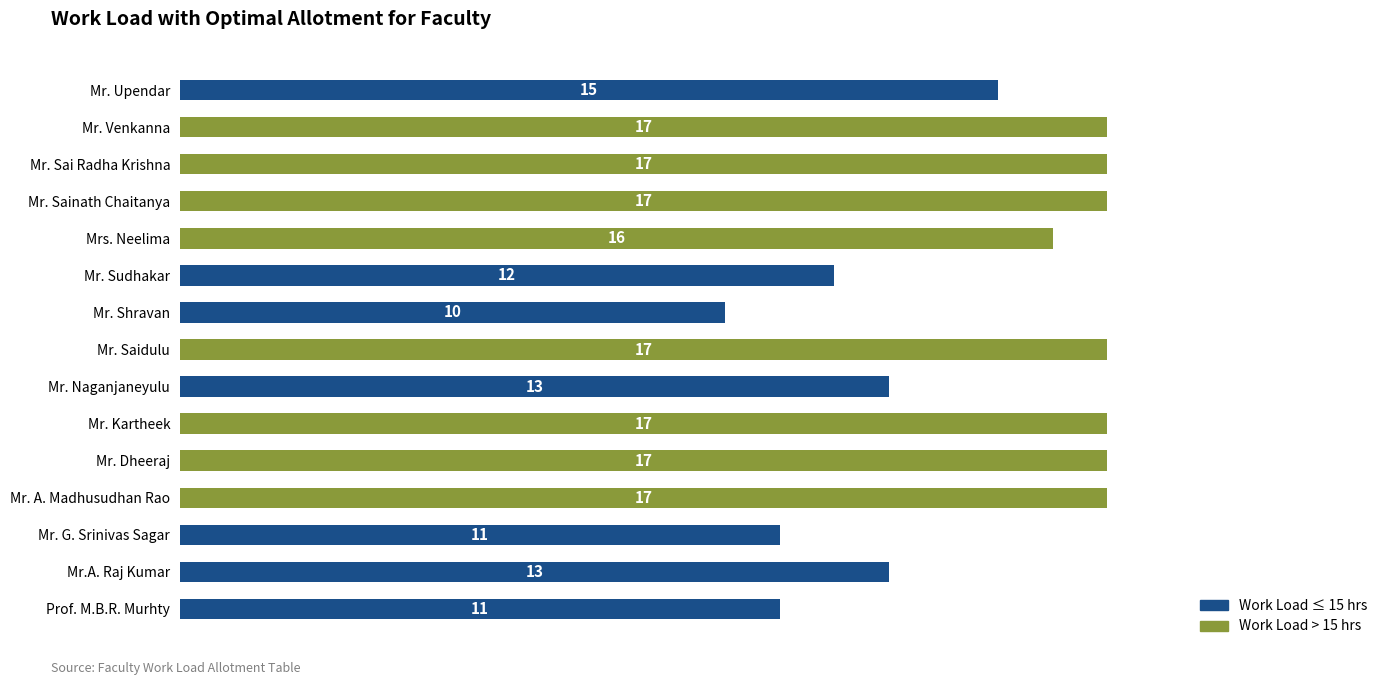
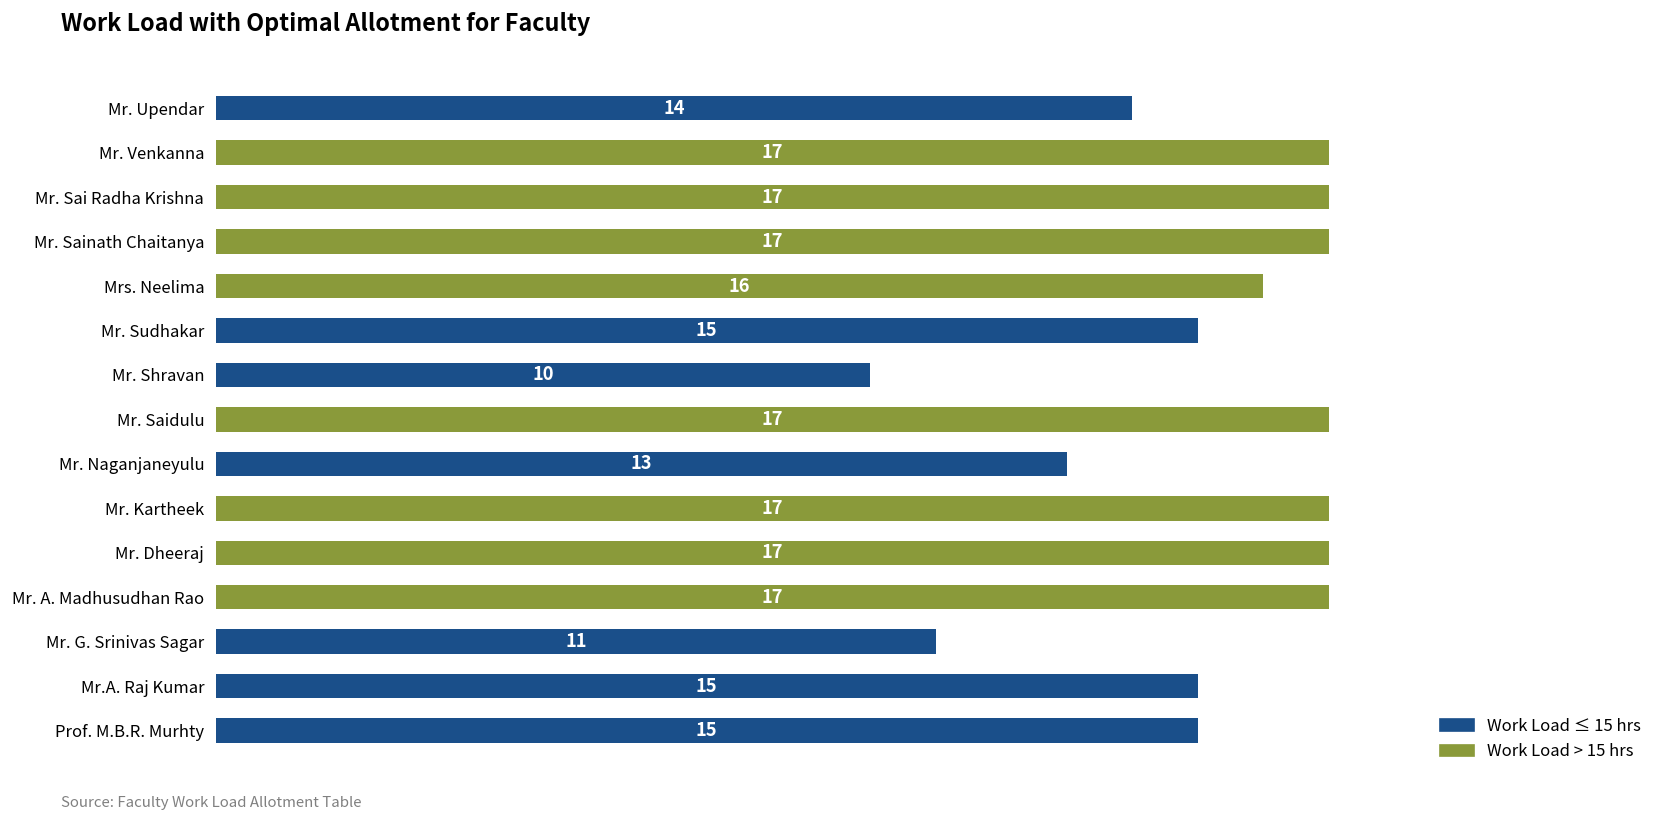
Mr. Upendar: 15 -> 14
Mr. Sudhakar: 12 -> 15
Mr.A. Raj Kumar: 13 -> 15
Prof. M.B.R. Murhty: 11 -> 15
